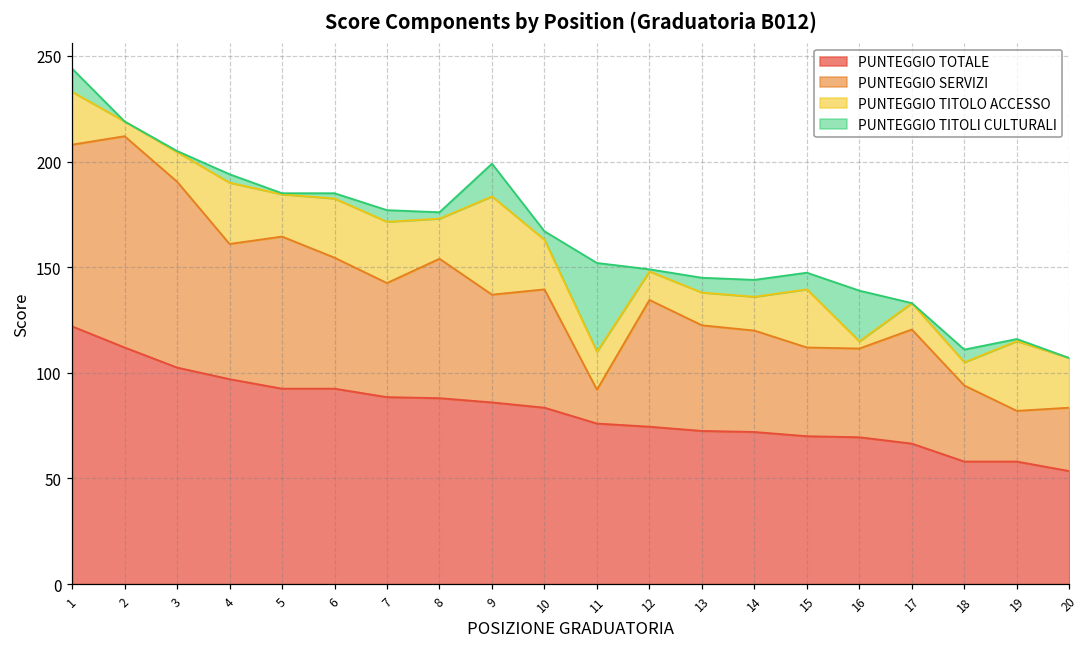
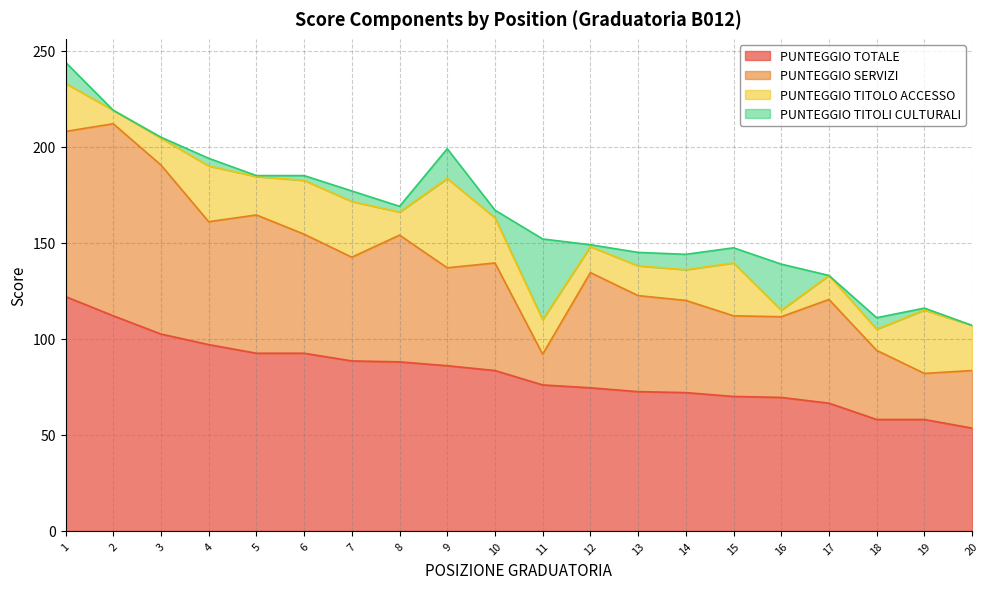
PUNTEGGIO TITOLO ACCESSO, 8: 19 -> 12
